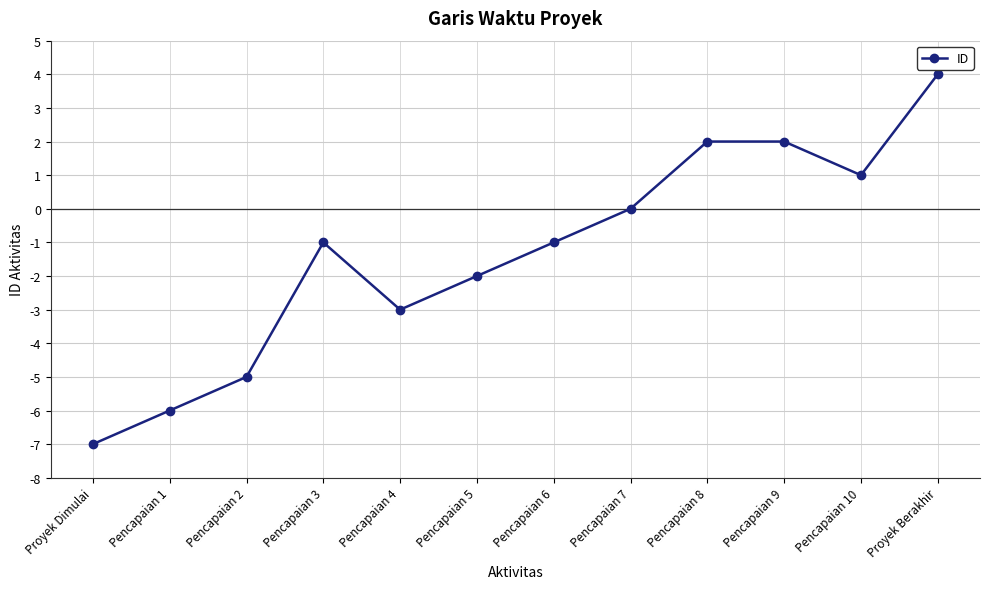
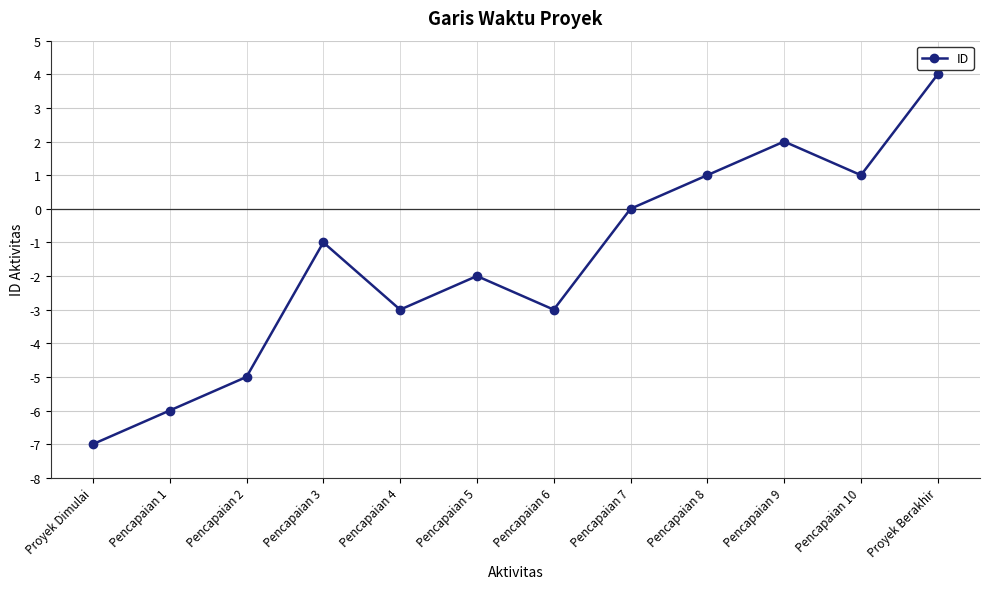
Pencapaian 6: -1 -> -3
Pencapaian 8: 2 -> 1
